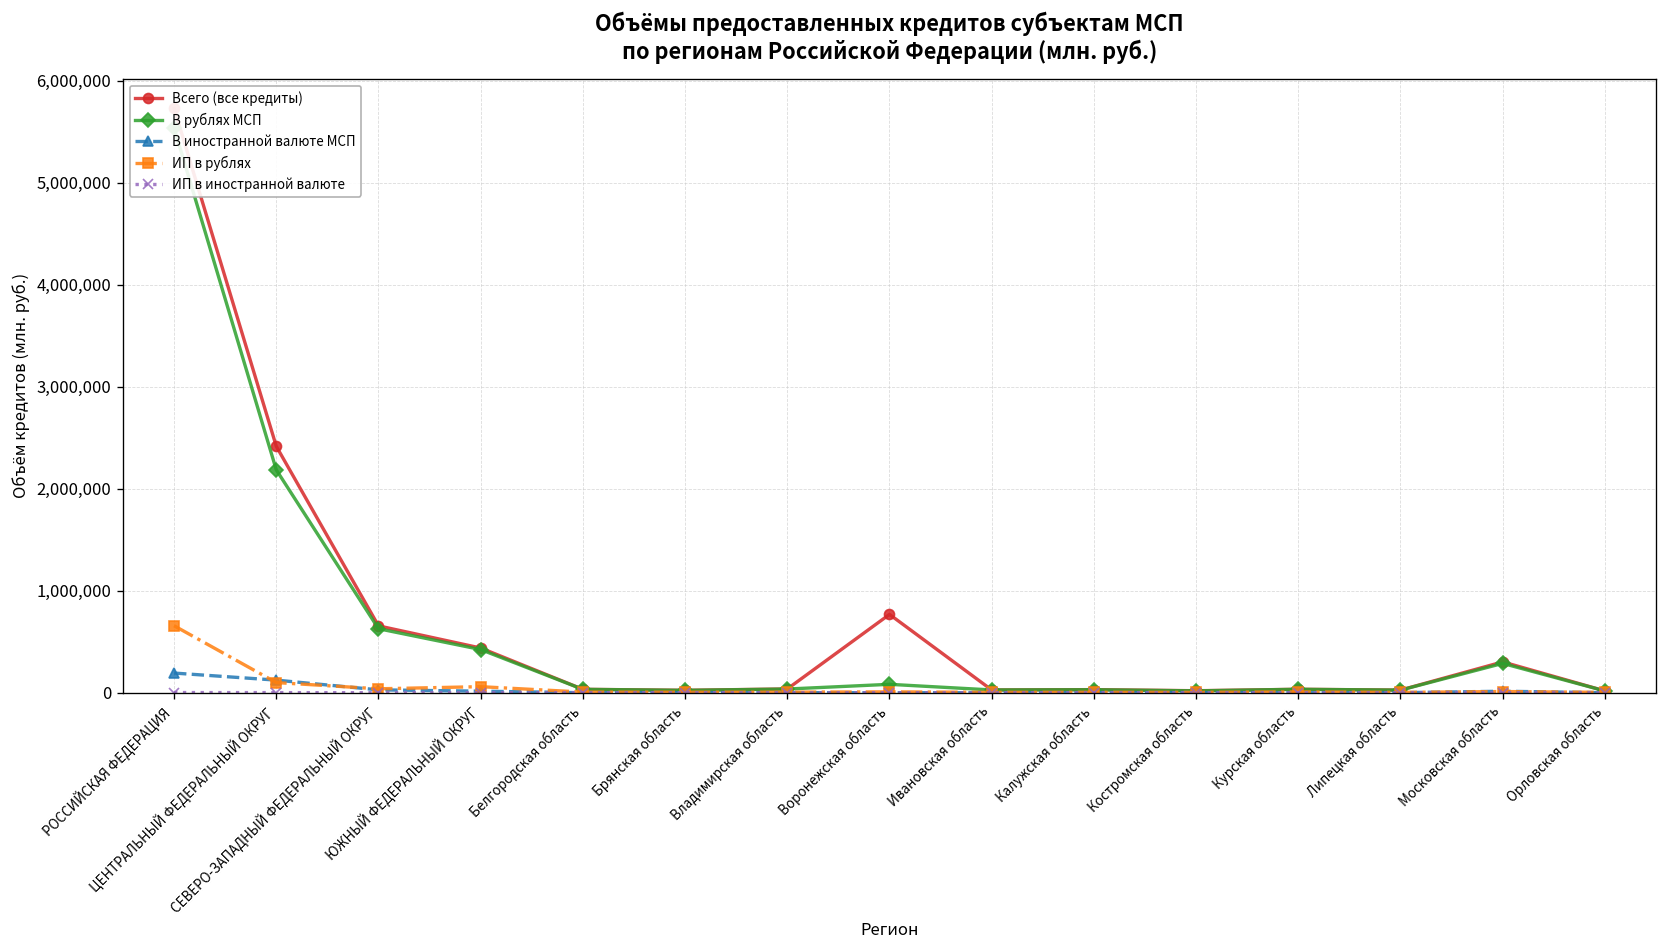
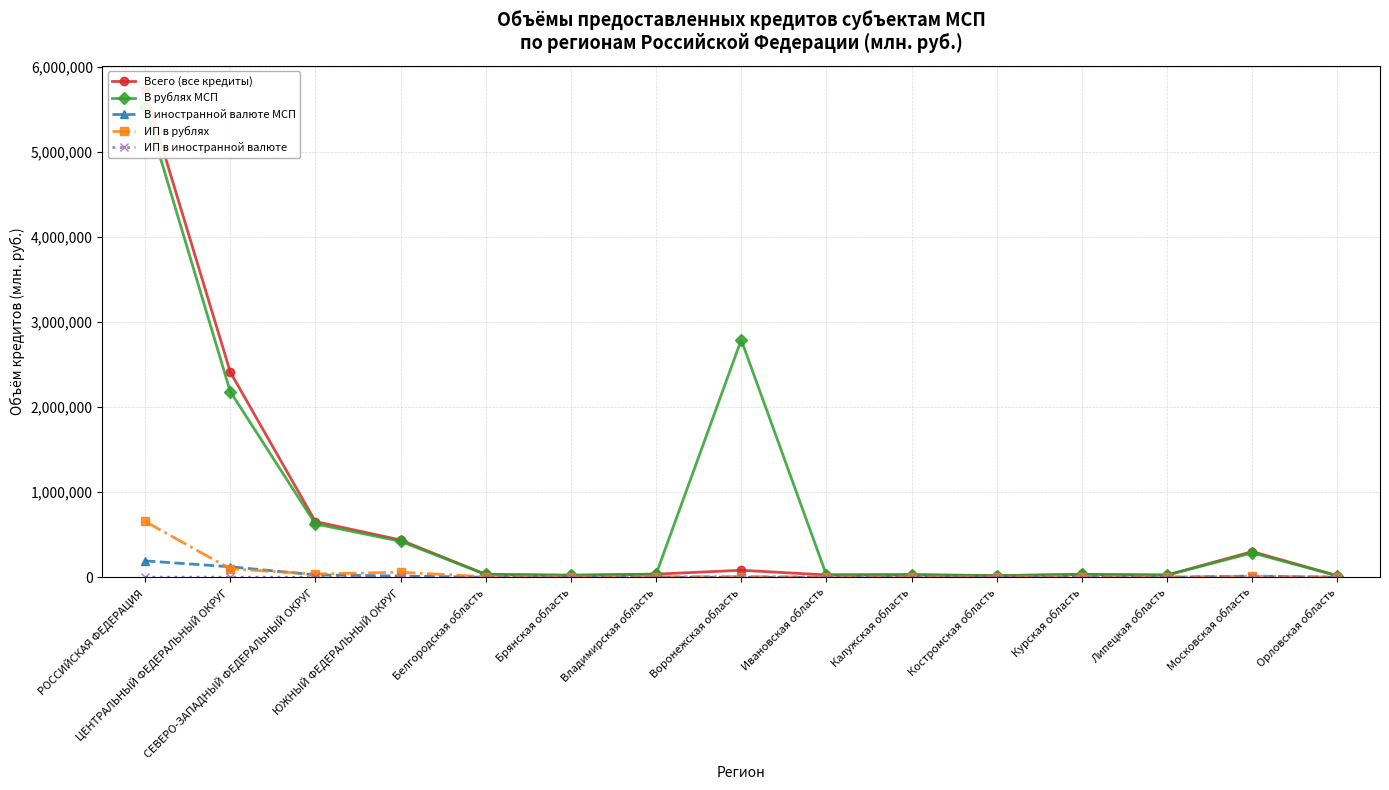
Всего (все кредиты), Воронежская область: 800,000 -> 100,000
В рублях МСП, Воронежская область: 100,000 -> 2,800,000
